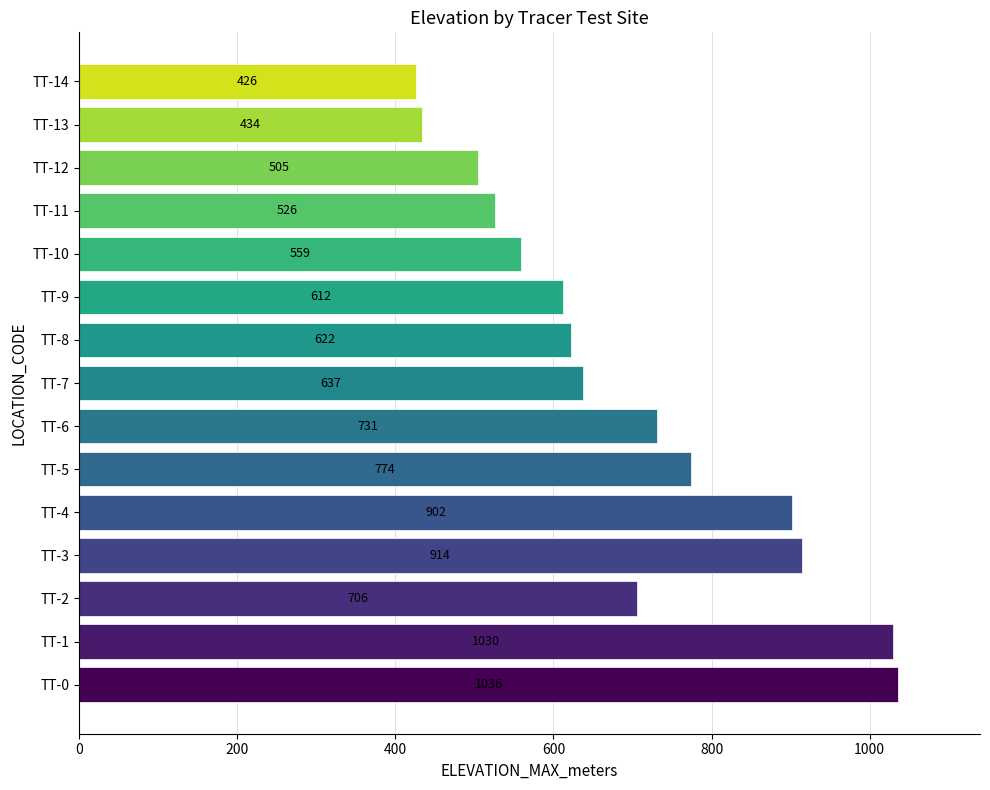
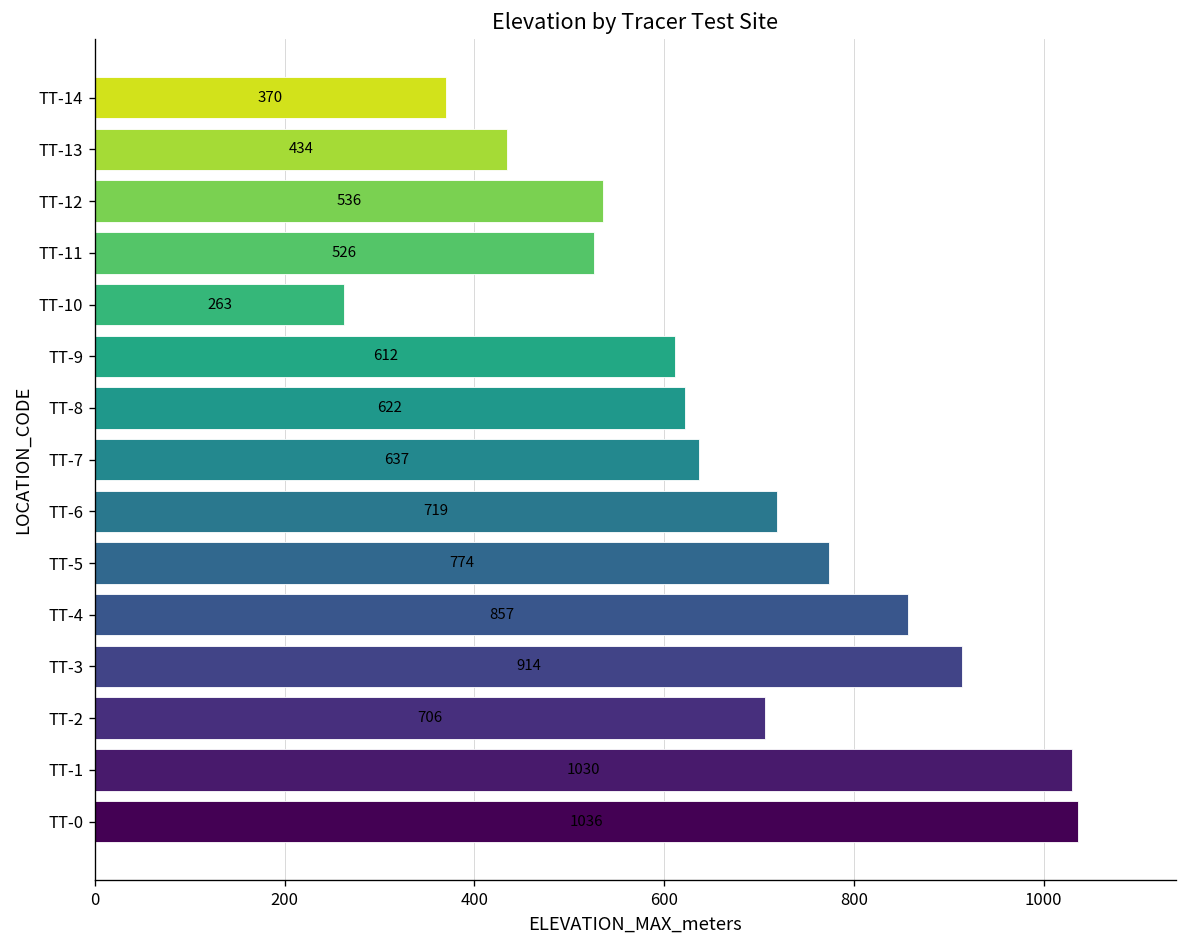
TT-14: 426 -> 370
TT-12: 505 -> 536
TT-10: 559 -> 263
TT-6: 731 -> 719
TT-4: 902 -> 857
